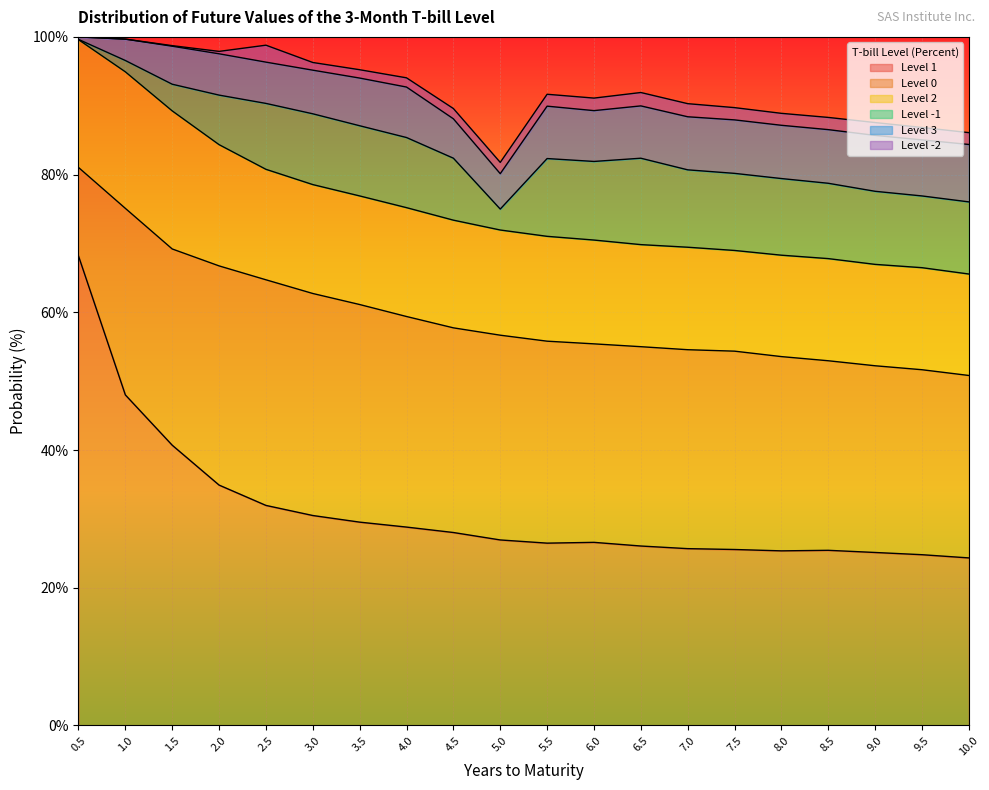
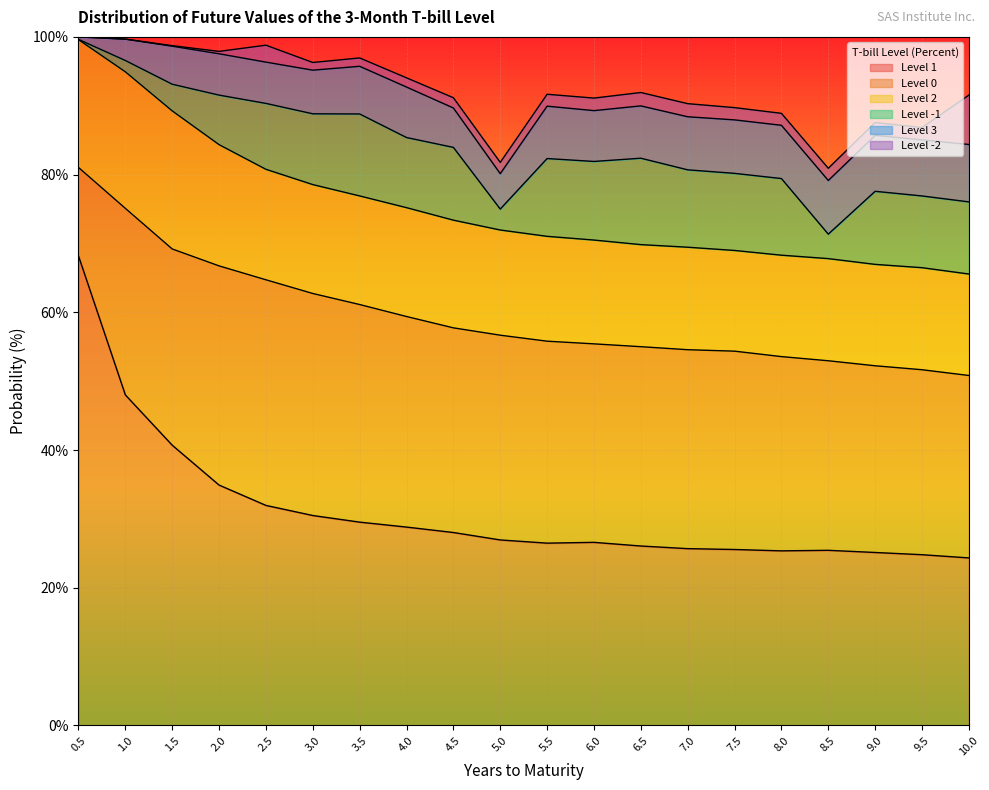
Level -1, 3.5: 10% -> 12%
Level -1, 4.5: 9% -> 11%
Level -1, 8.5: 11% -> 4%
Level -2, 10.0: 2% -> 7%
